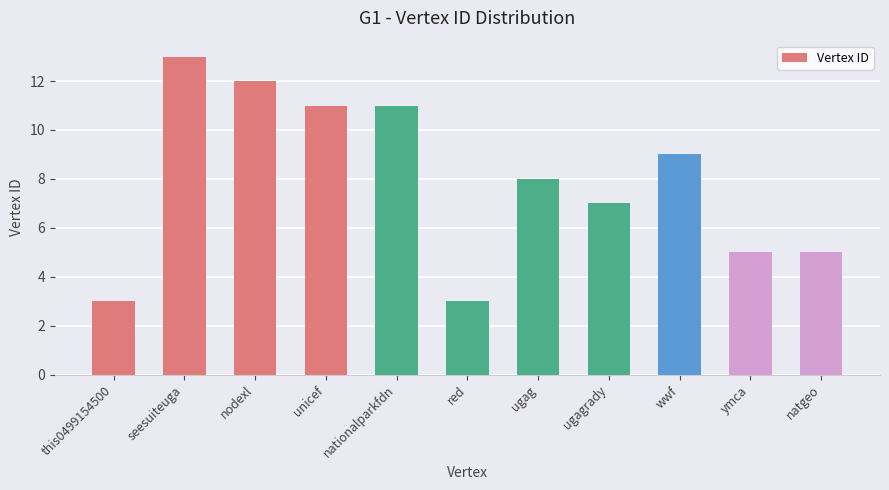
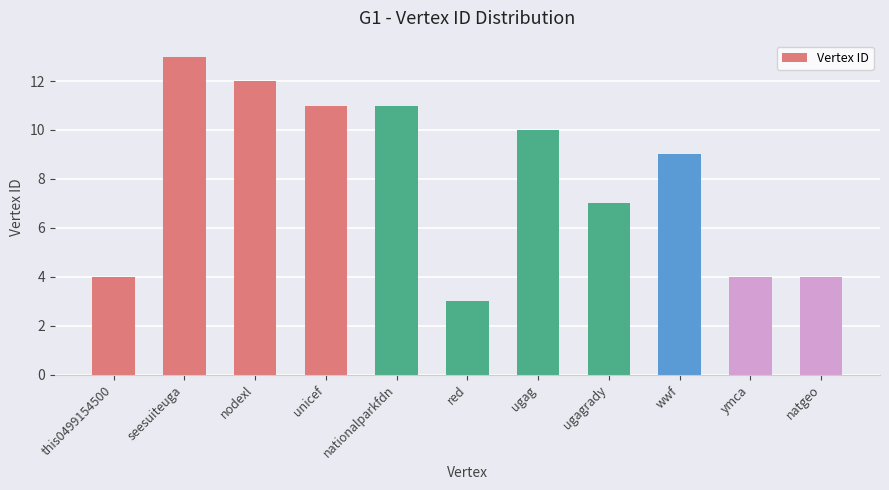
this0499154500: 3 -> 4
ugag: 8 -> 10
ymca: 5 -> 4
natgeo: 5 -> 4
